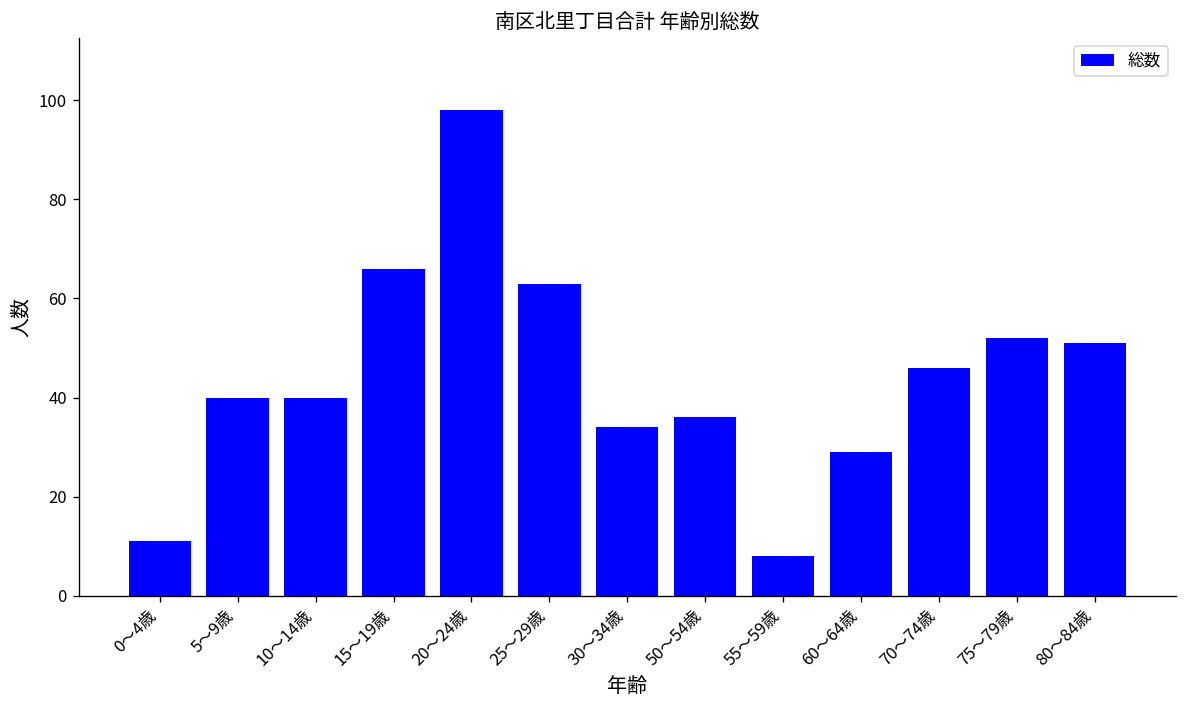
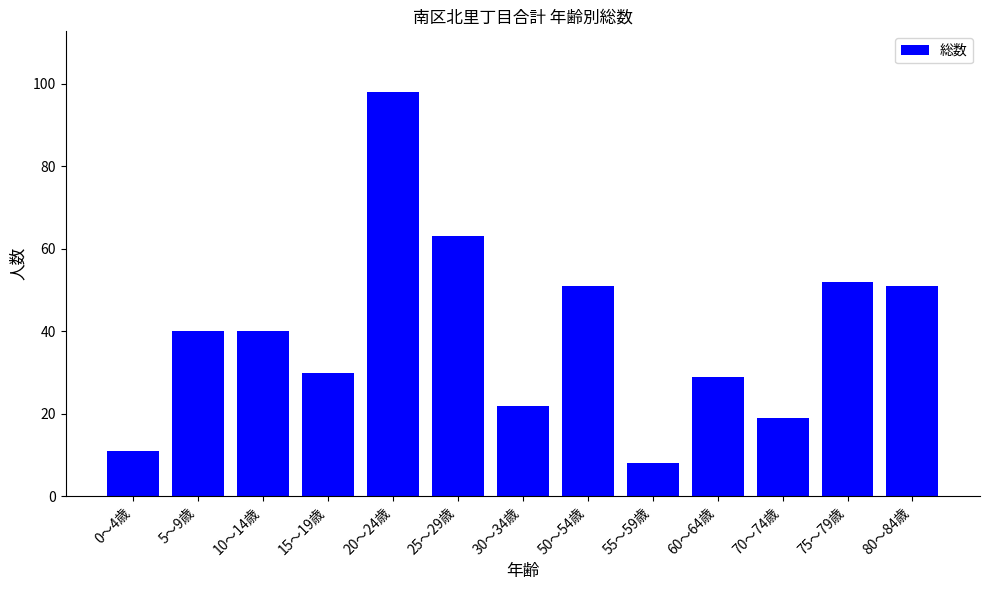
15～19歳: 66 -> 30
30～34歳: 34 -> 22
50～54歳: 36 -> 51
70～74歳: 46 -> 19
